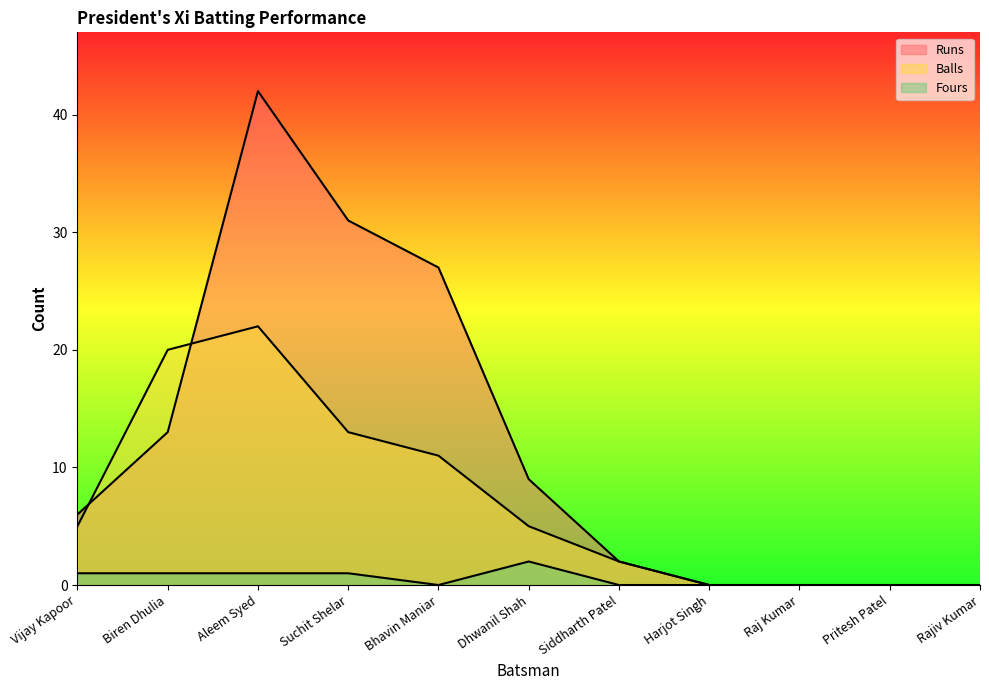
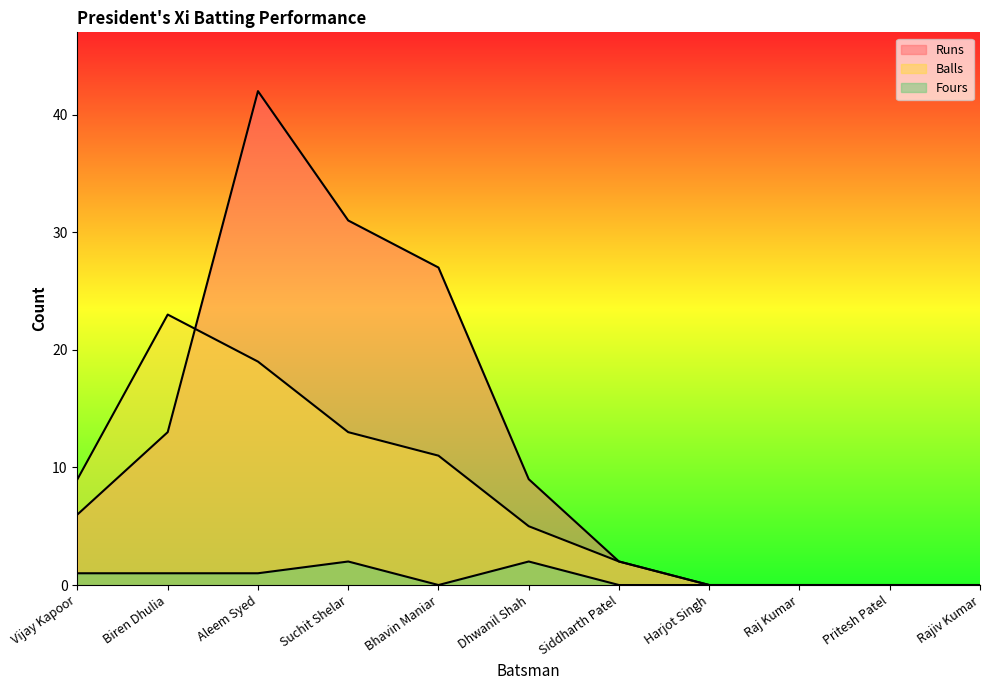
Balls, Vijay Kapoor: 5 -> 9
Balls, Biren Dhulia: 20 -> 23
Balls, Aleem Syed: 22 -> 19
Fours, Suchit Shelar: 1 -> 2
